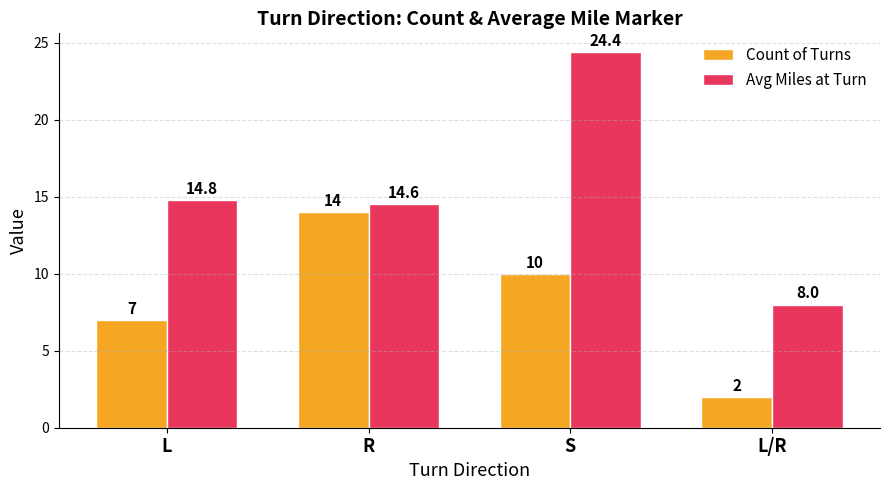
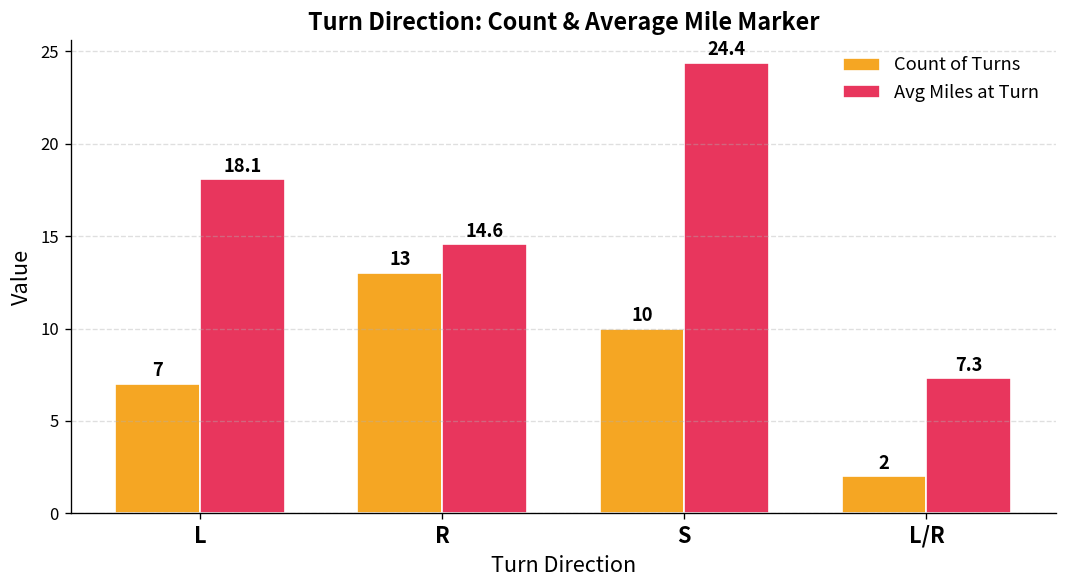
Avg Miles at Turn, L: 14.8 -> 18.1
Count of Turns, R: 14 -> 13
Avg Miles at Turn, L/R: 8.0 -> 7.3
